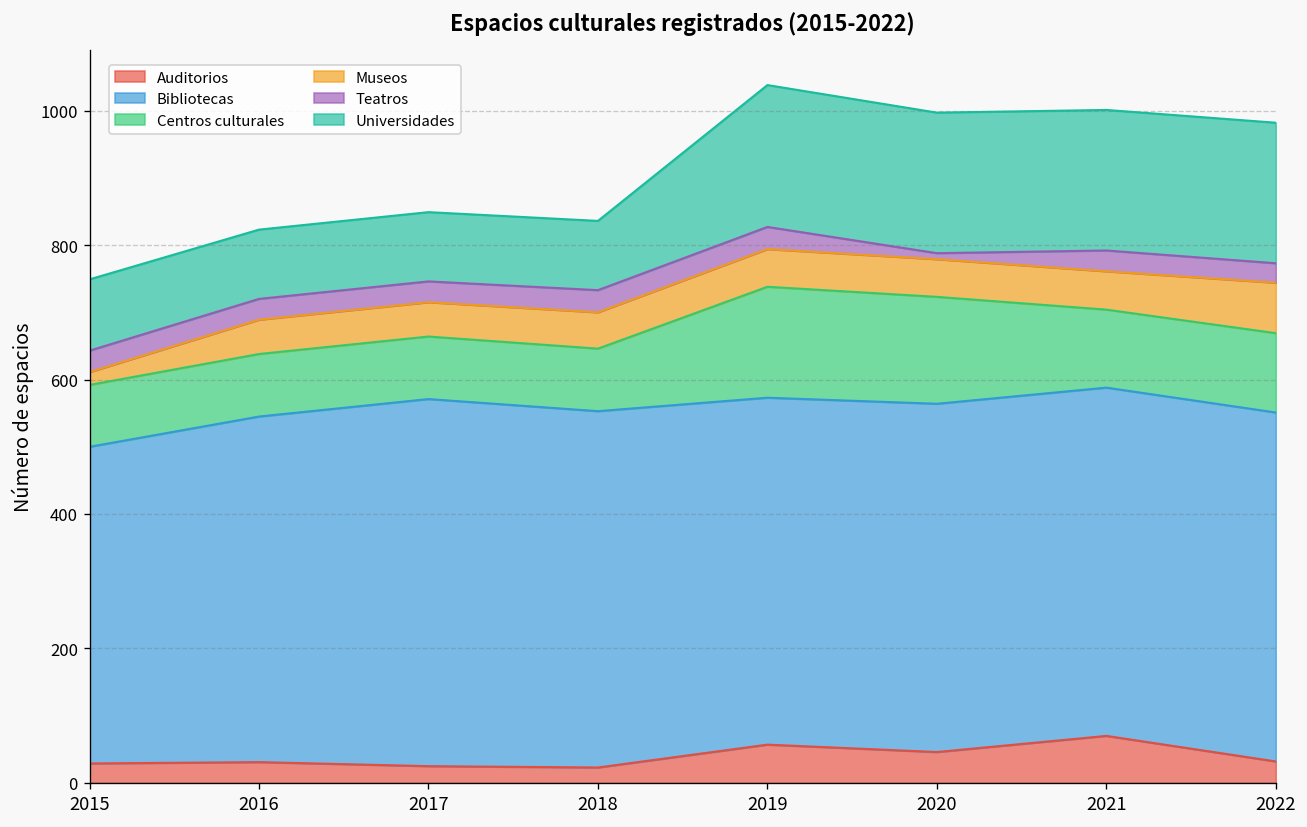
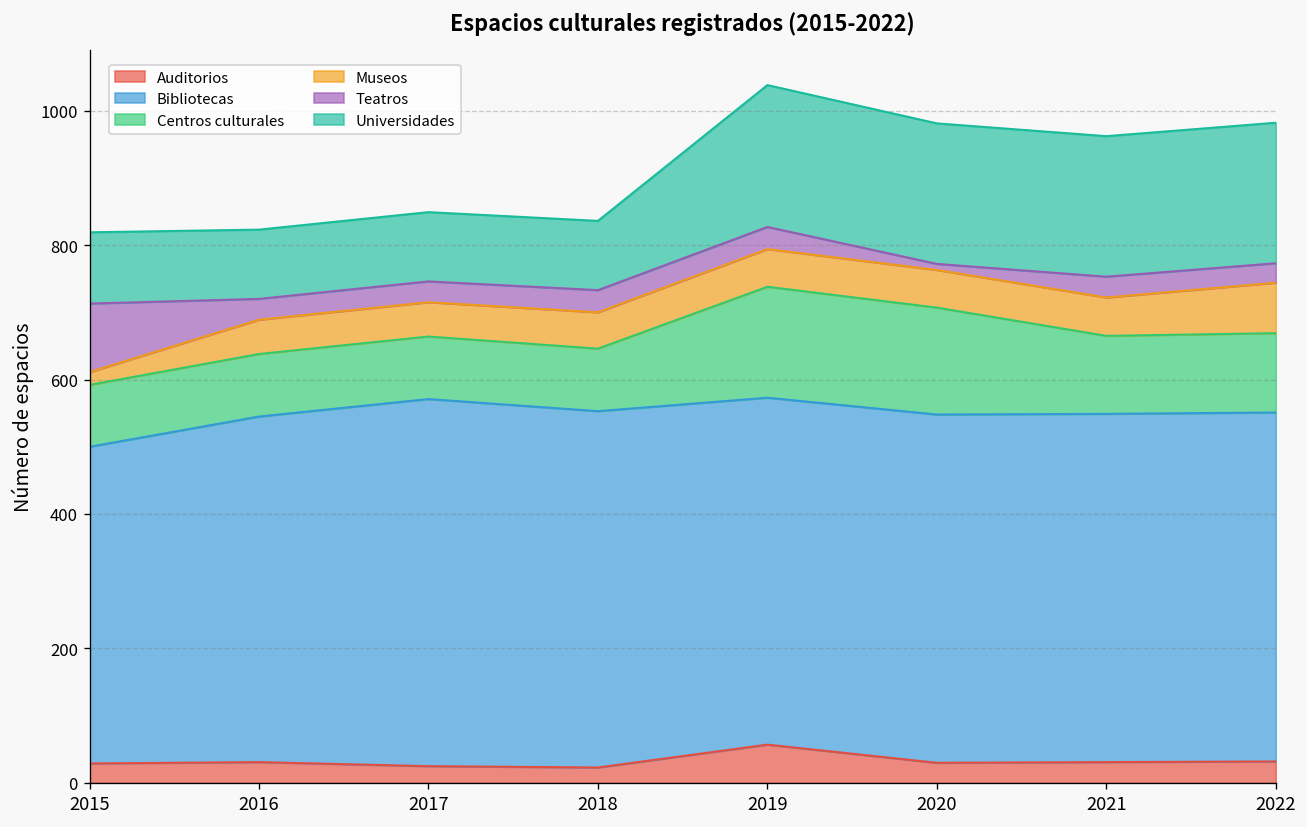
Teatros, 2015: 30 -> 100
Auditorios, 2020: 50 -> 30
Auditorios, 2021: 70 -> 30
